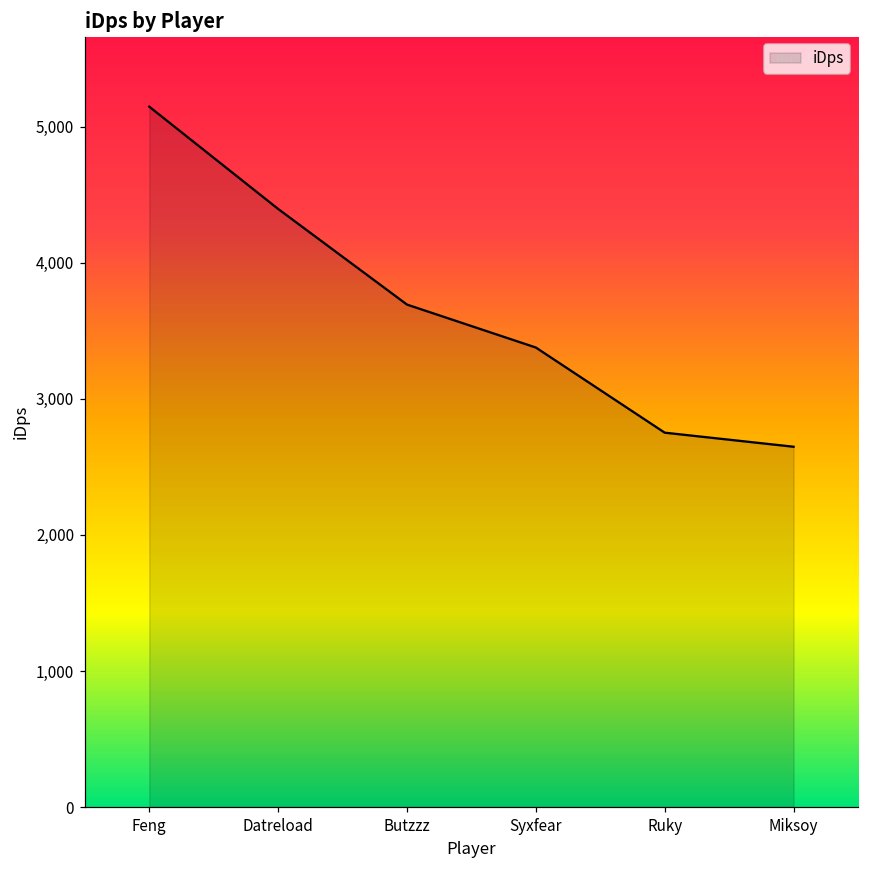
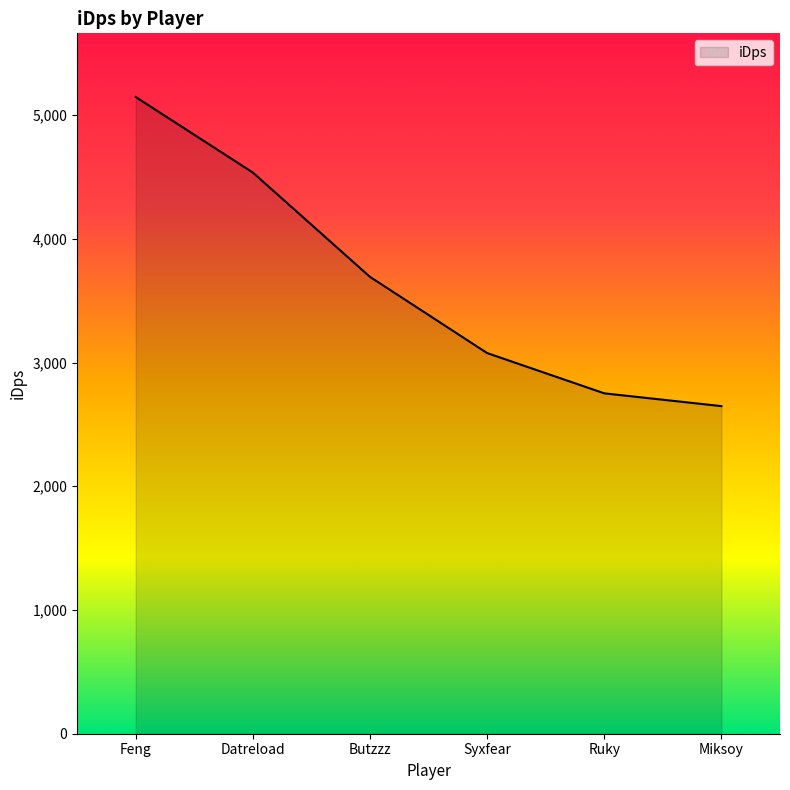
Datreload: 4,390 -> 4,540
Syxfear: 3,380 -> 3,080
